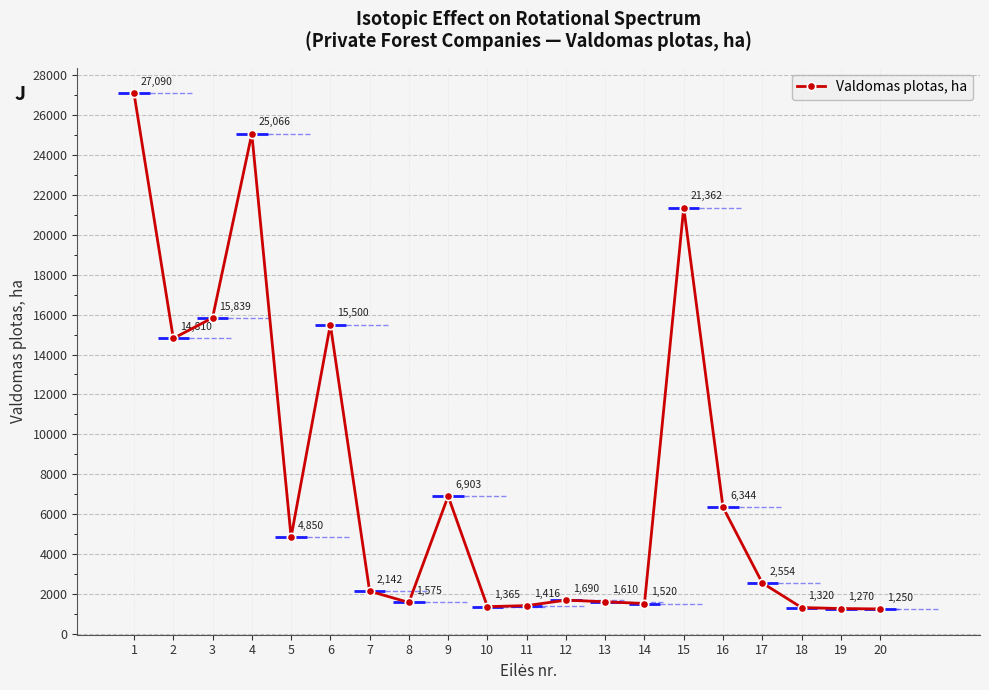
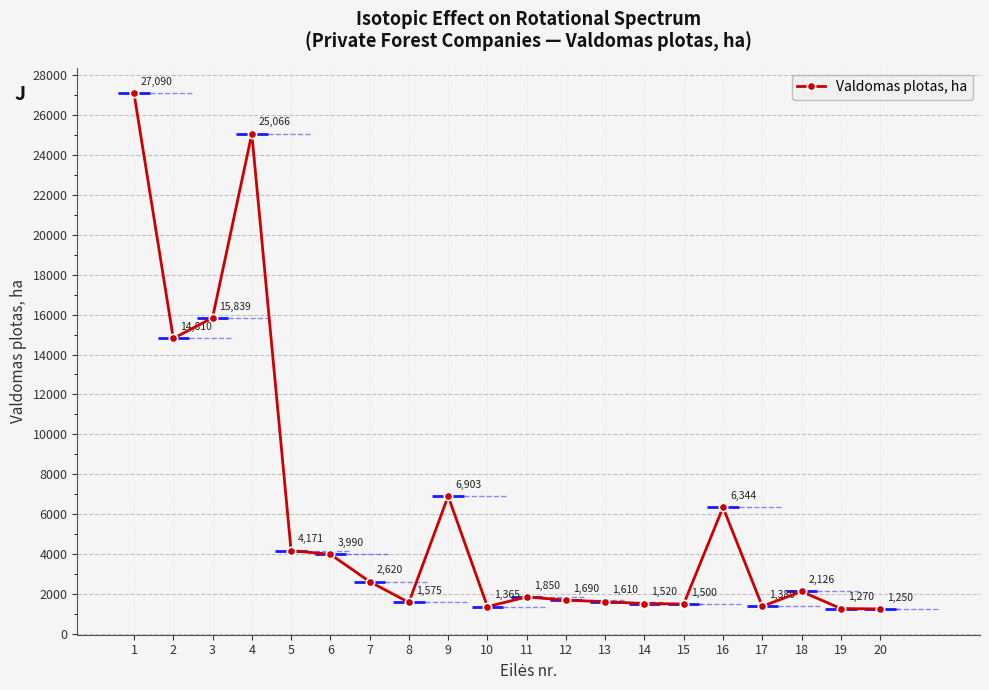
5: 4,850 -> 4,171
6: 15,500 -> 3,990
7: 2,142 -> 2,620
11: 1,416 -> 1,850
15: 21,362 -> 1,500
17: 2,554 -> 1,380
18: 1,320 -> 2,126
